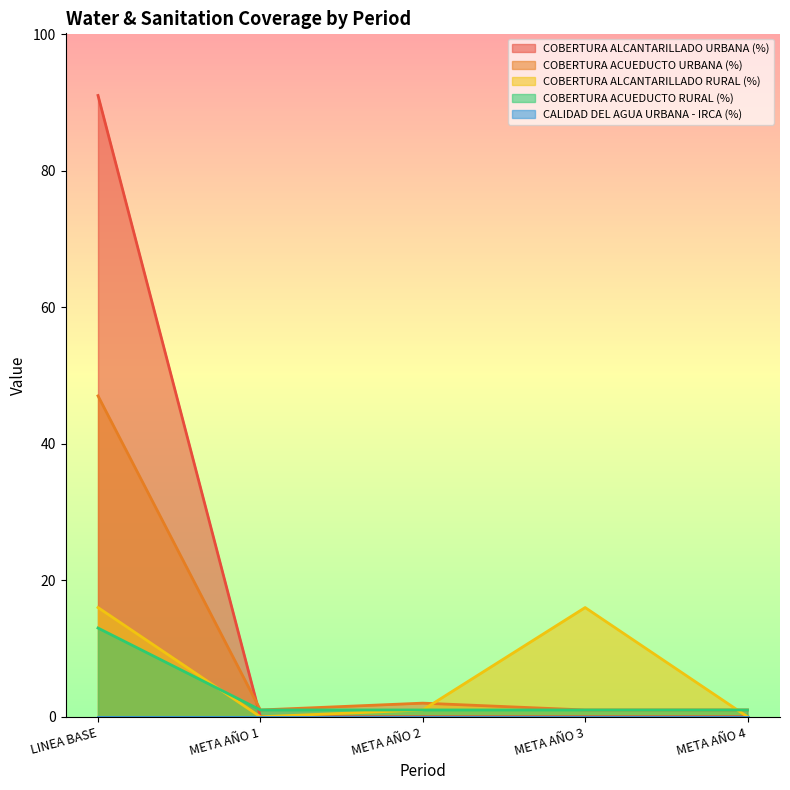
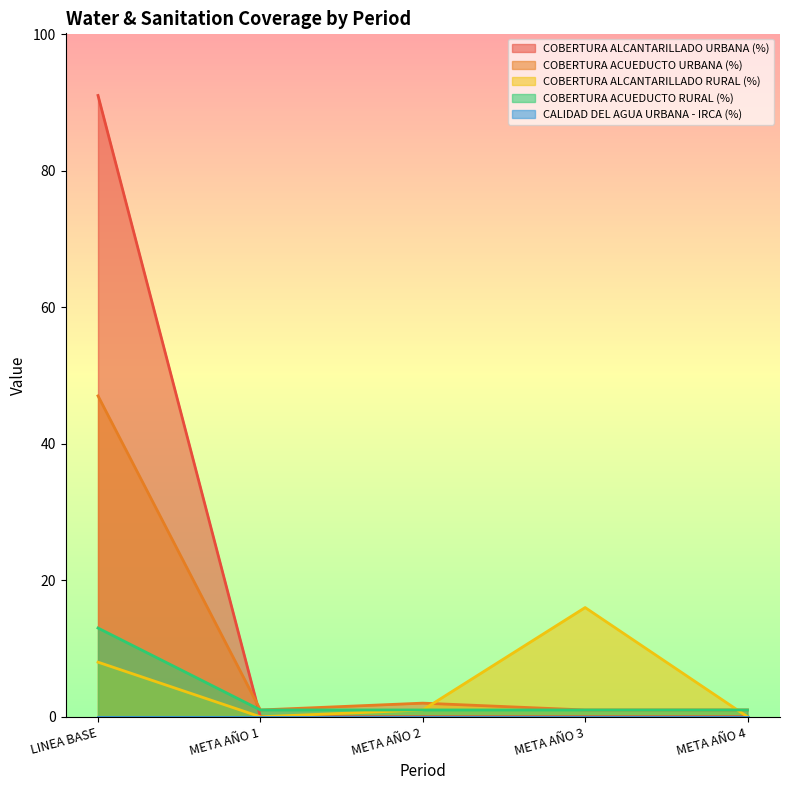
COBERTURA ALCANTARILLADO RURAL (%), LINEA BASE: 16 -> 8
